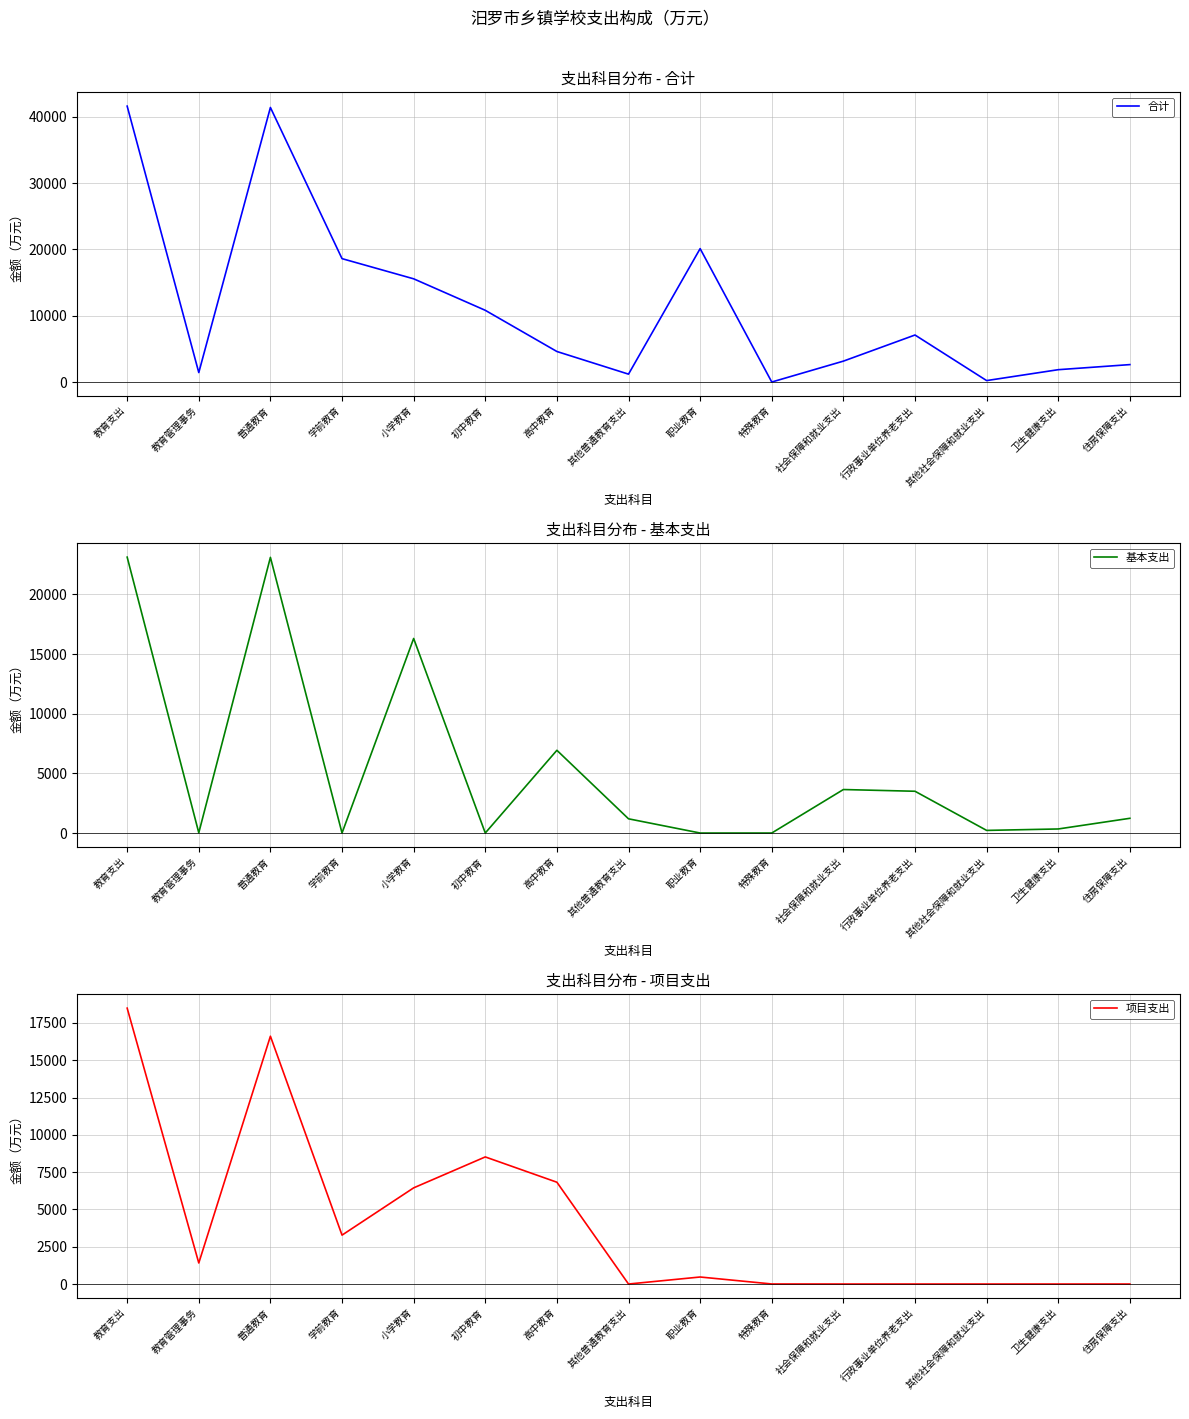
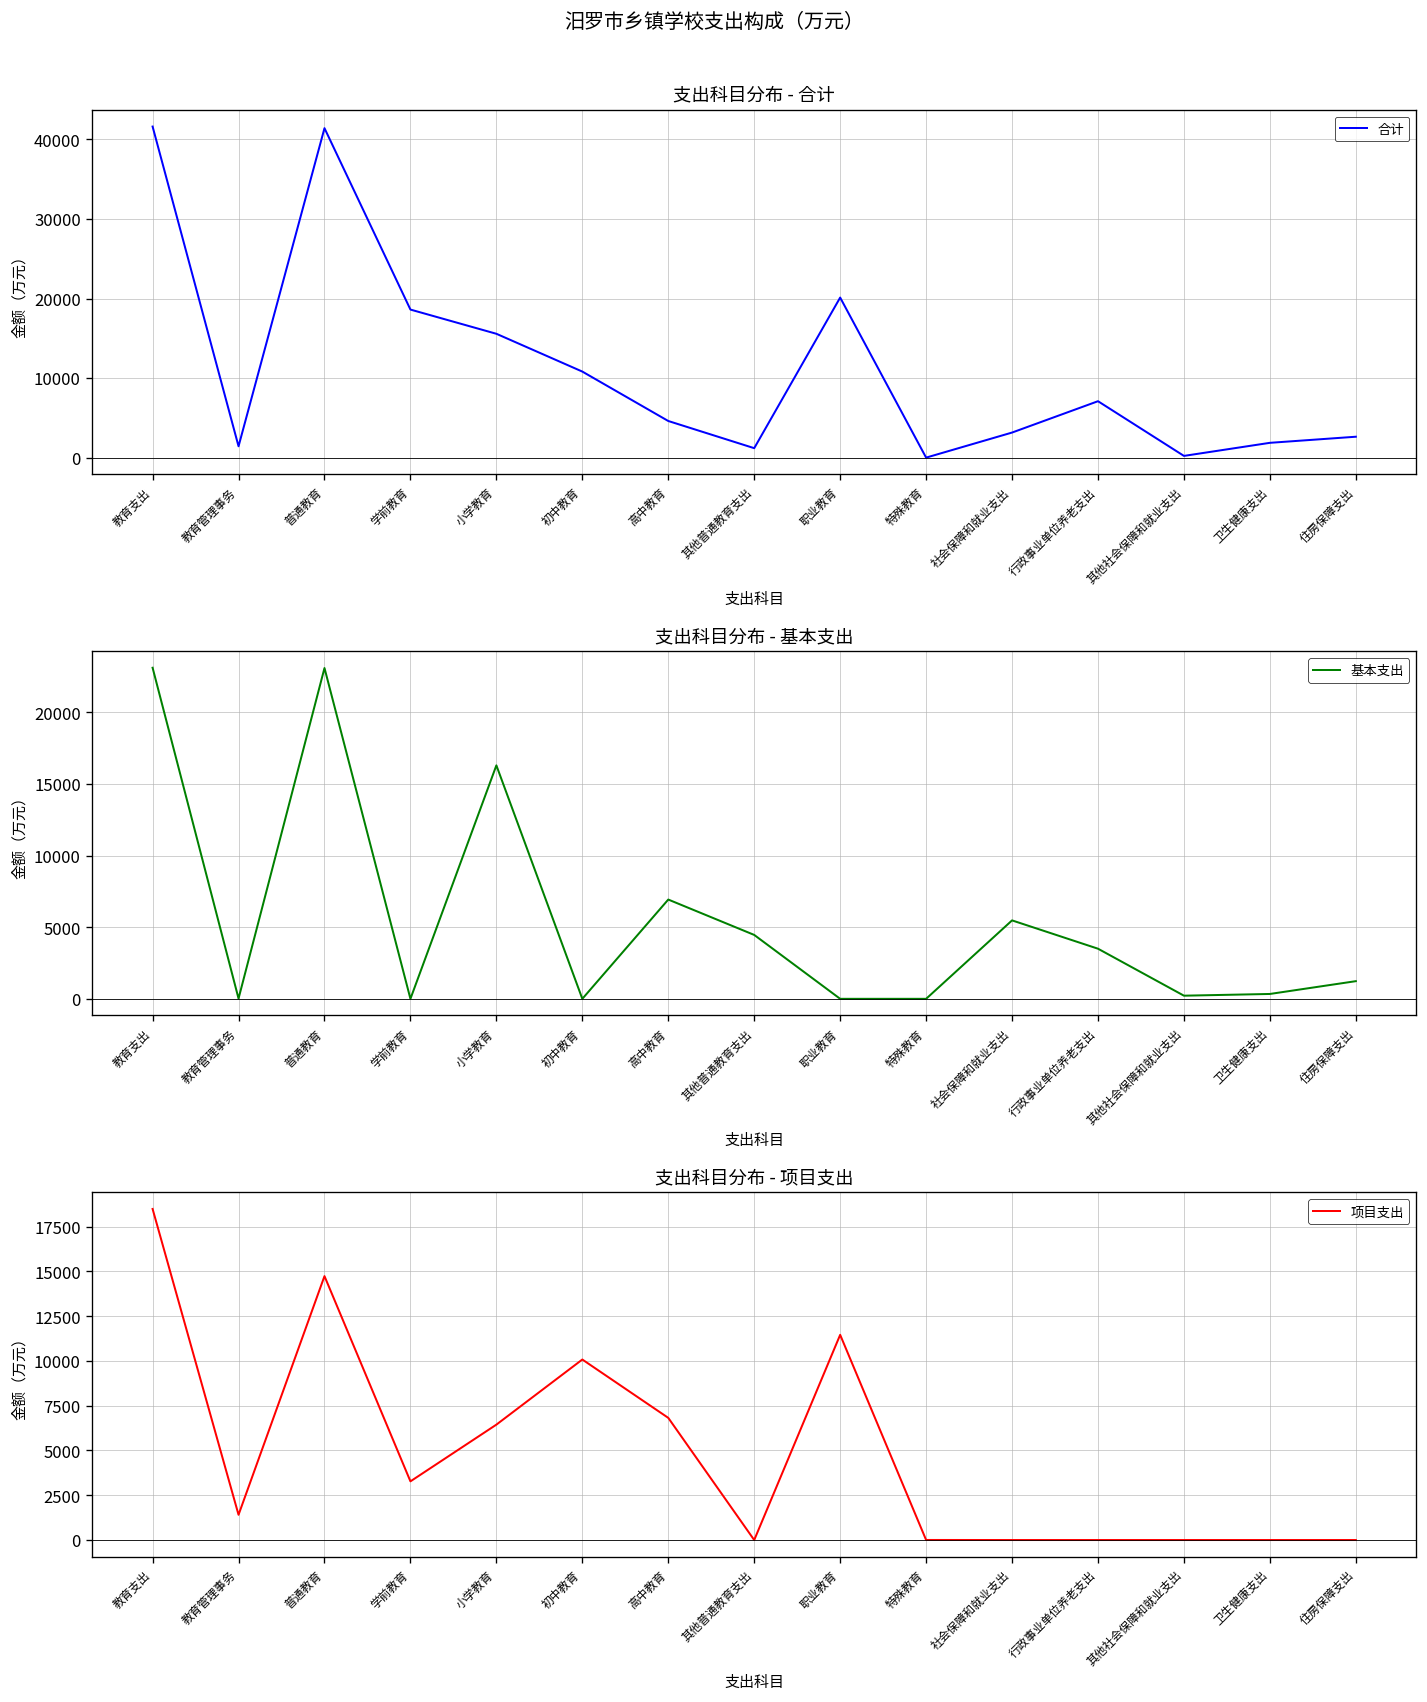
支出科目分布 - 基本支出, 其他普通教育支出: 1200 -> 4500
支出科目分布 - 基本支出, 社会保障和就业支出: 3600 -> 5500
支出科目分布 - 项目支出, 普通教育: 16600 -> 14700
支出科目分布 - 项目支出, 初中教育: 8500 -> 10100
支出科目分布 - 项目支出, 职业教育: 500 -> 11500
